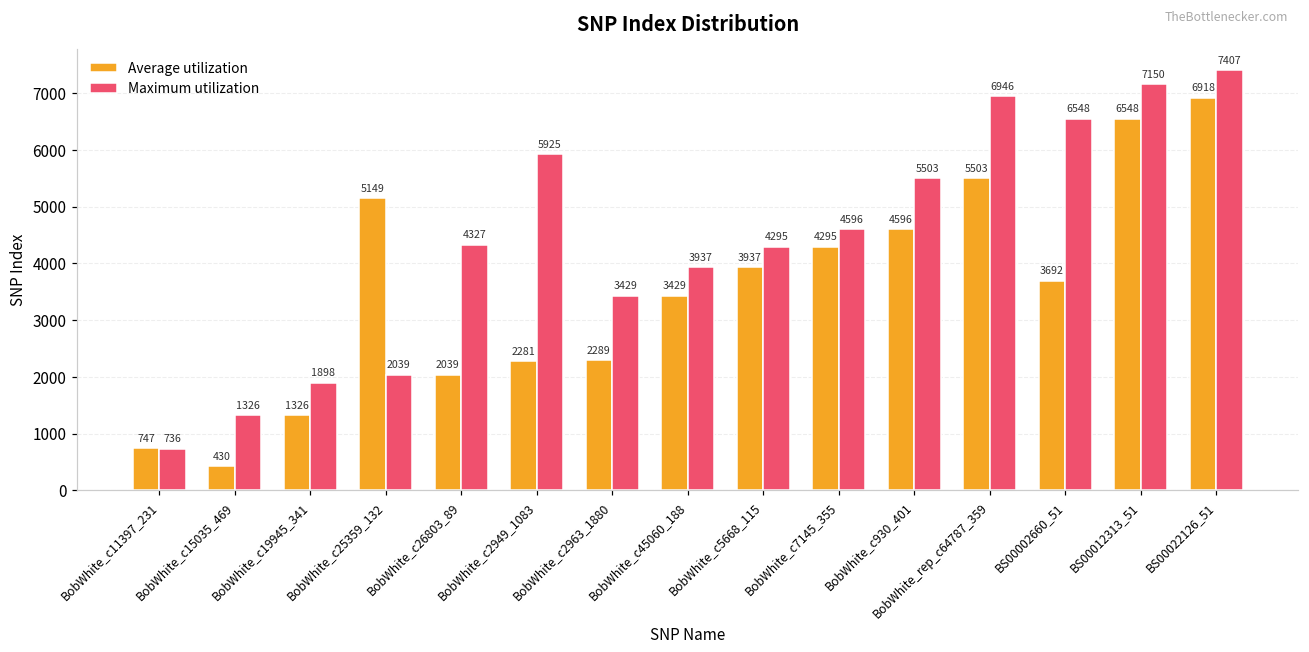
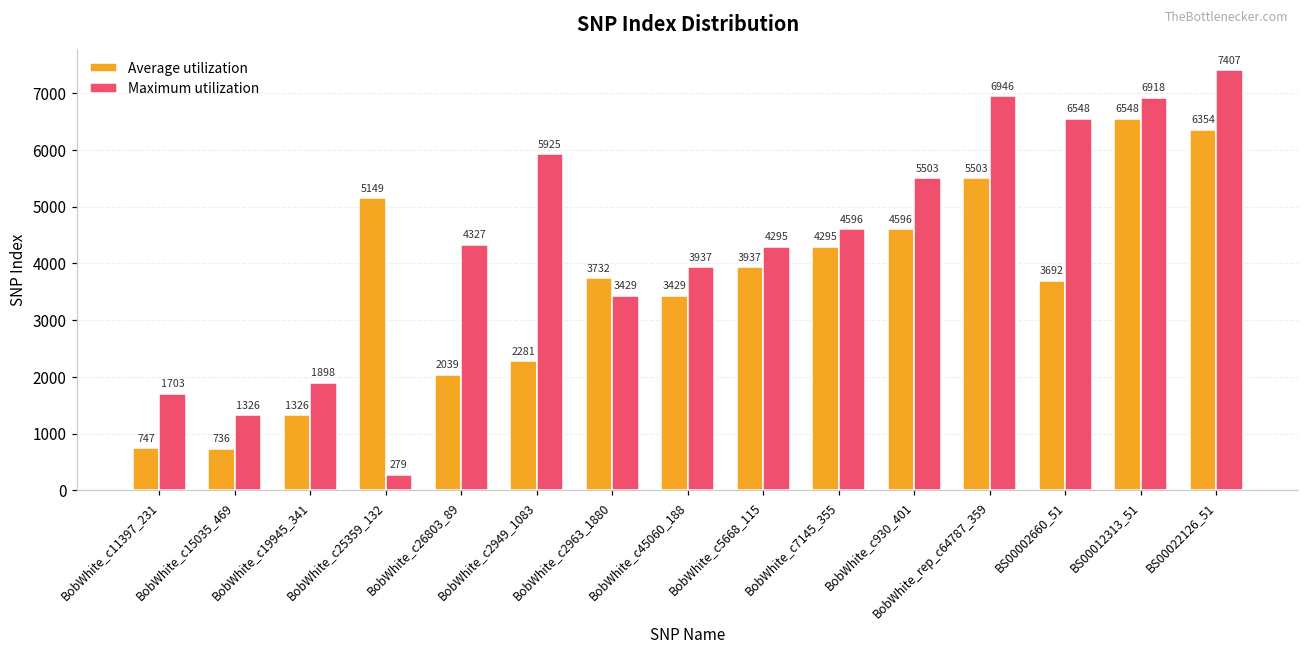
Maximum utilization, BobWhite_c11397_231: 736 -> 1703
Average utilization, BobWhite_c15035_469: 430 -> 736
Maximum utilization, BobWhite_c25359_132: 2039 -> 279
Average utilization, BobWhite_c2963_1880: 2289 -> 3732
Maximum utilization, BS00012313_51: 7150 -> 6918
Average utilization, BS00022126_51: 6918 -> 6354
